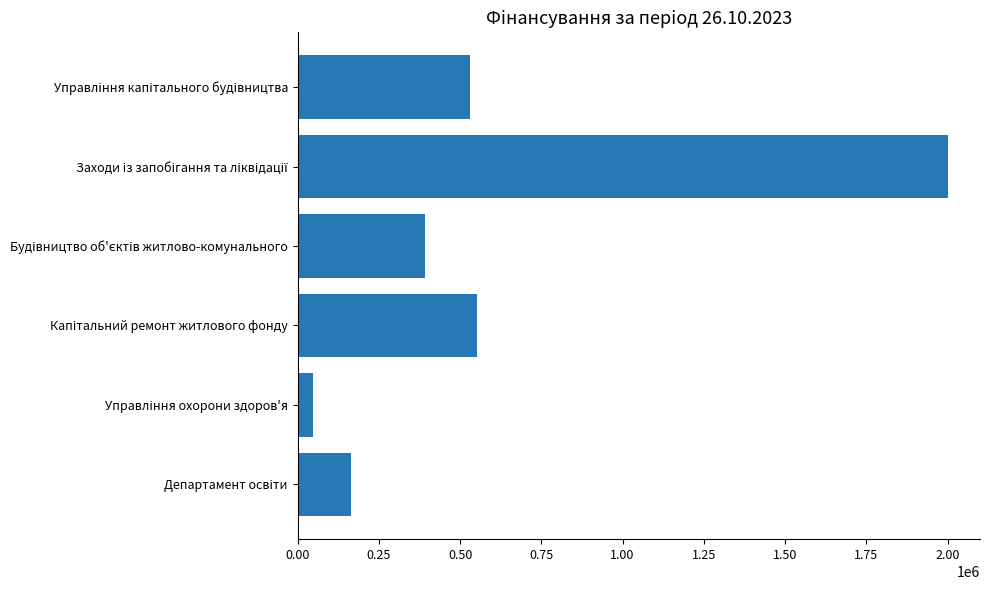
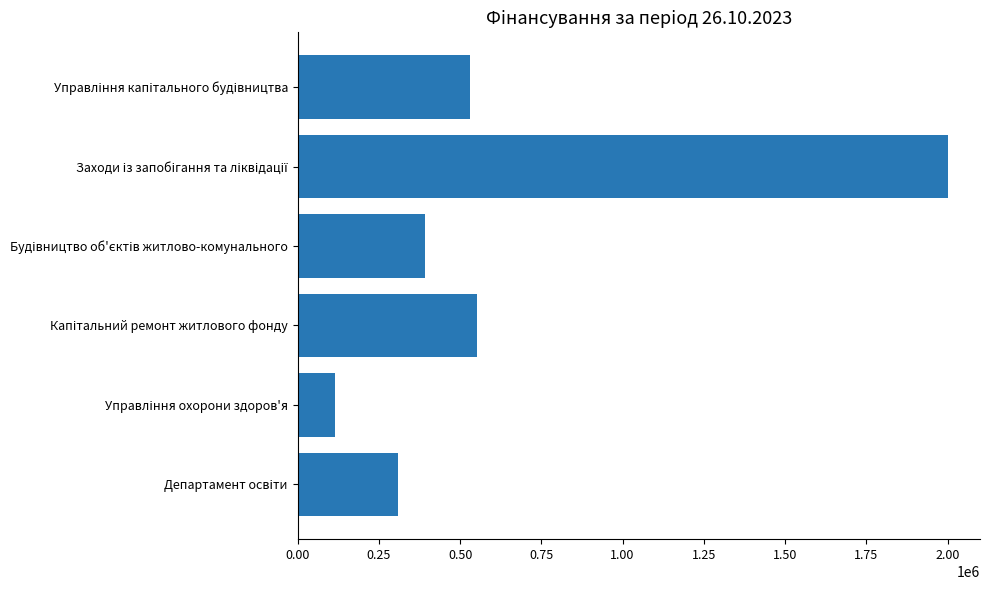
Управління охорони здоров'я: 50000 -> 110000
Департамент освіти: 160000 -> 310000
